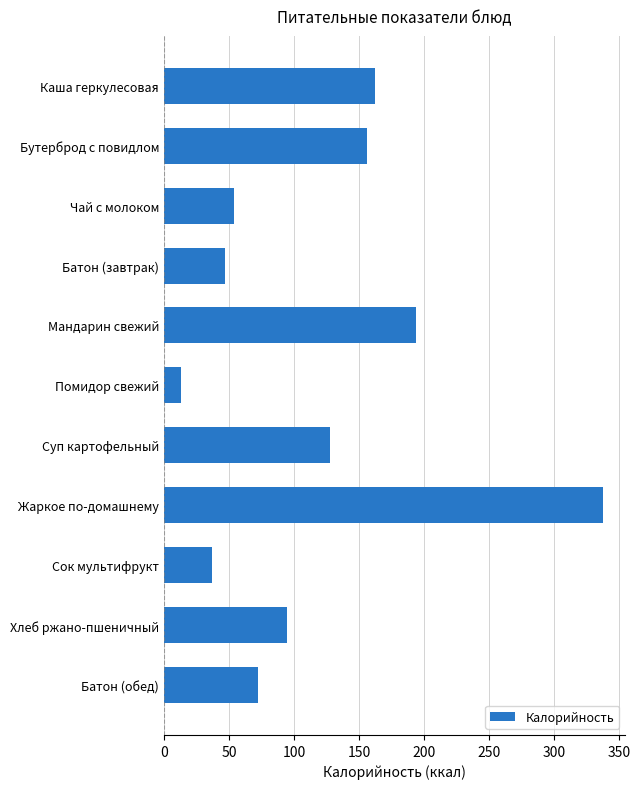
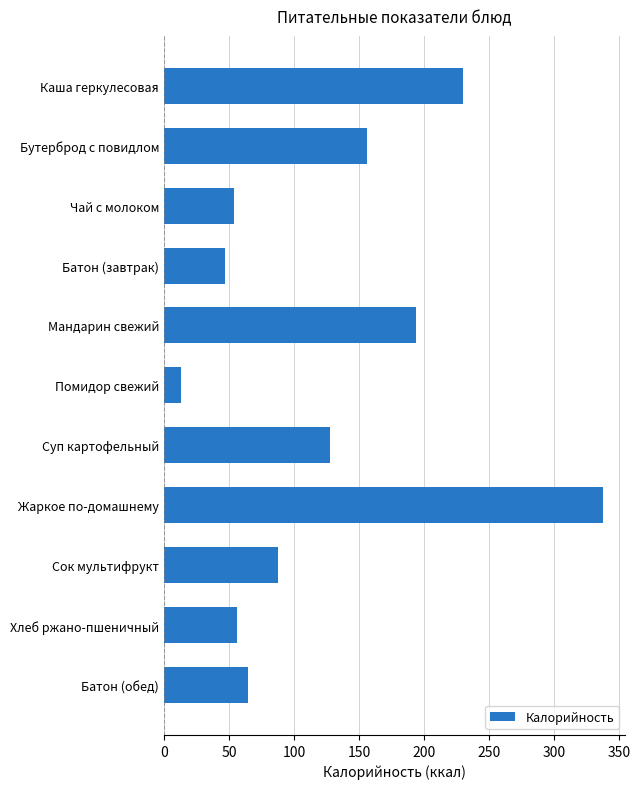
Каша геркулесовая: 162 -> 230
Сок мультифрукт: 37 -> 88
Хлеб ржано-пшеничный: 94 -> 56
Батон (обед): 73 -> 64
